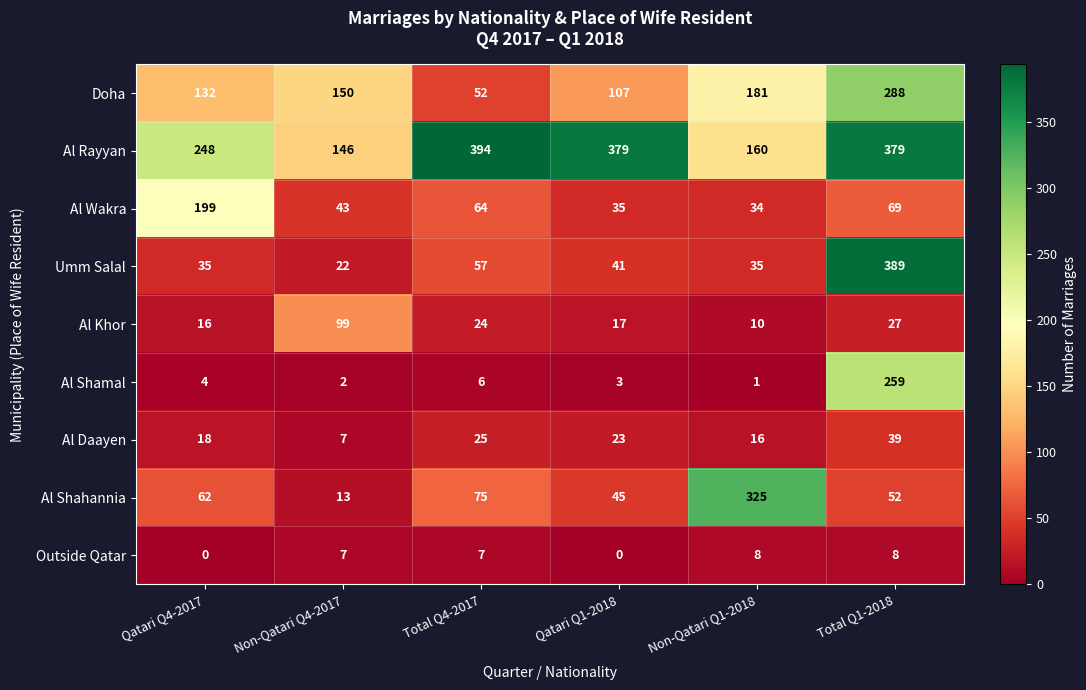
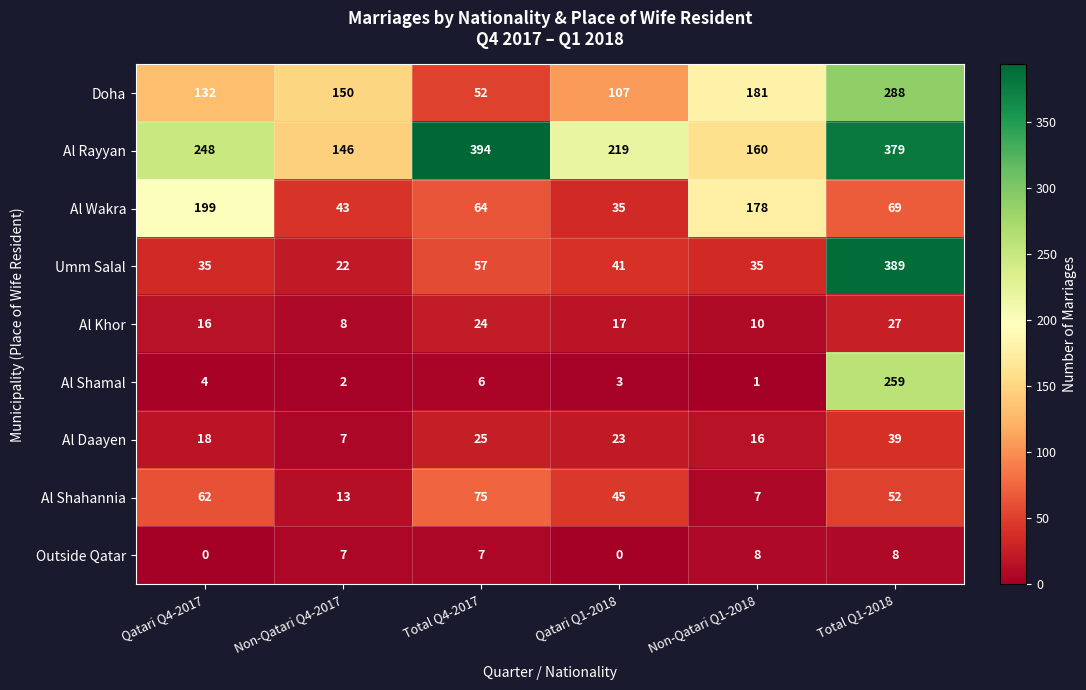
Al Rayyan, Qatari Q1-2018: 379 -> 219
Al Wakra, Non-Qatari Q1-2018: 34 -> 178
Al Khor, Non-Qatari Q4-2017: 99 -> 8
Al Shahannia, Non-Qatari Q1-2018: 325 -> 7
